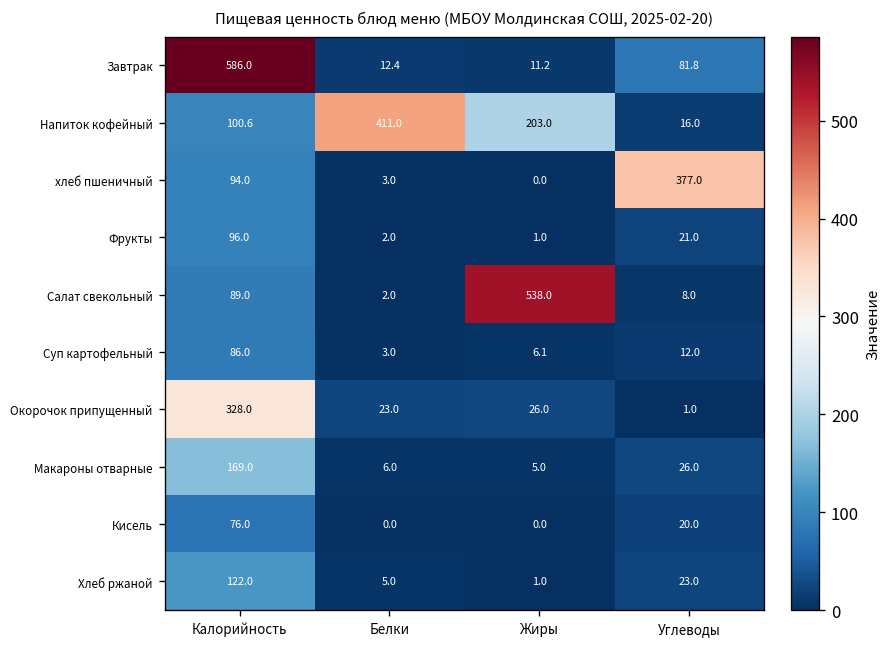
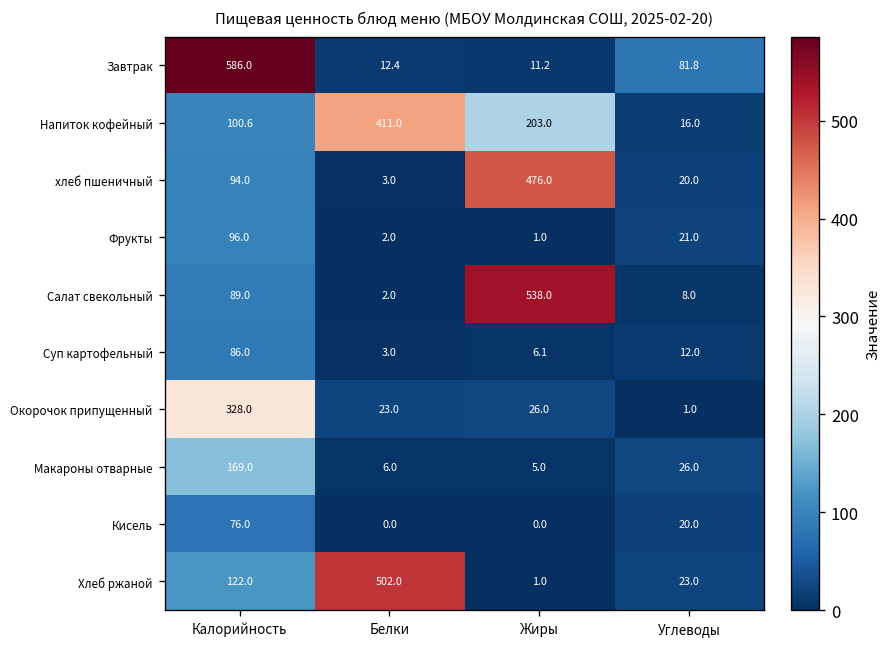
хлеб пшеничный, Жиры: 0.0 -> 476.0
хлеб пшеничный, Углеводы: 377.0 -> 20.0
Хлеб ржаной, Белки: 5.0 -> 502.0
